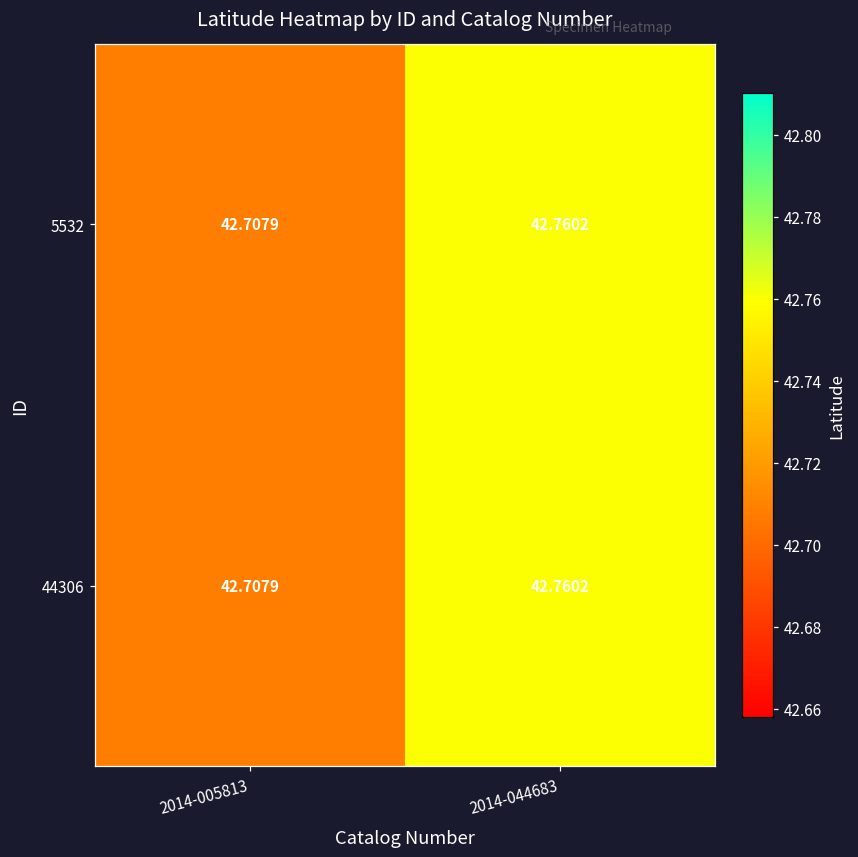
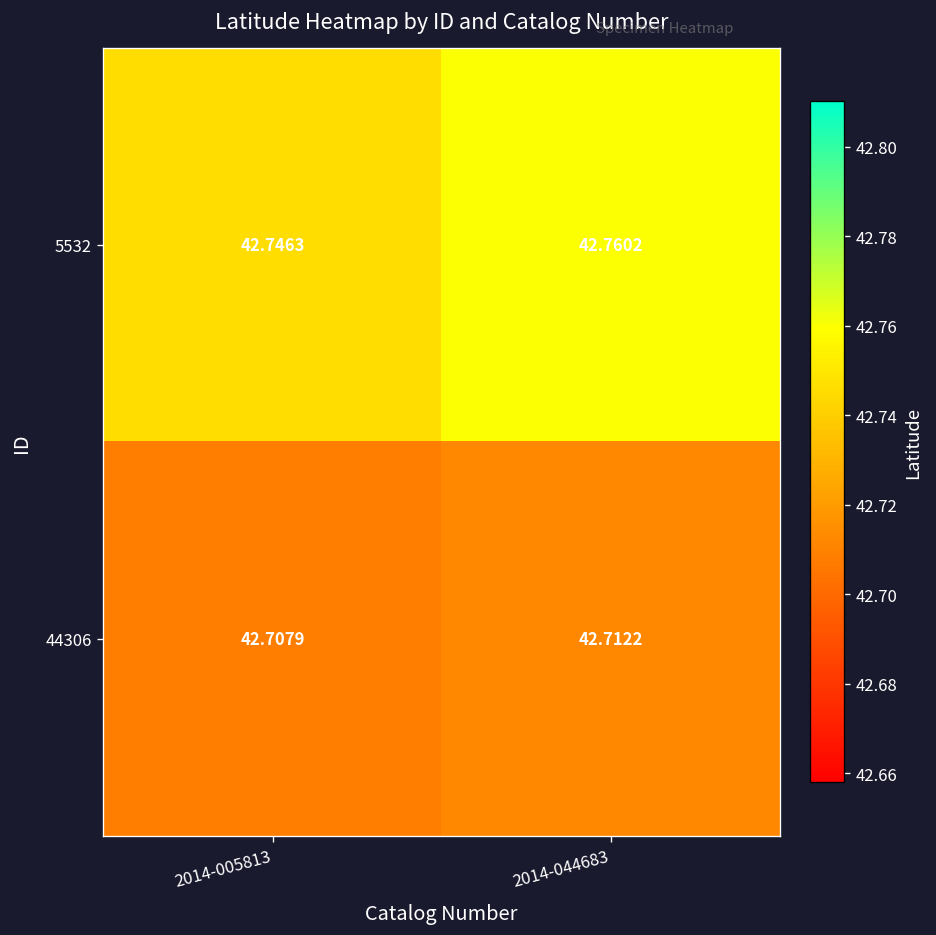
5532, 2014-005813: 42.7079 -> 42.7463
44306, 2014-044683: 42.7602 -> 42.7122
